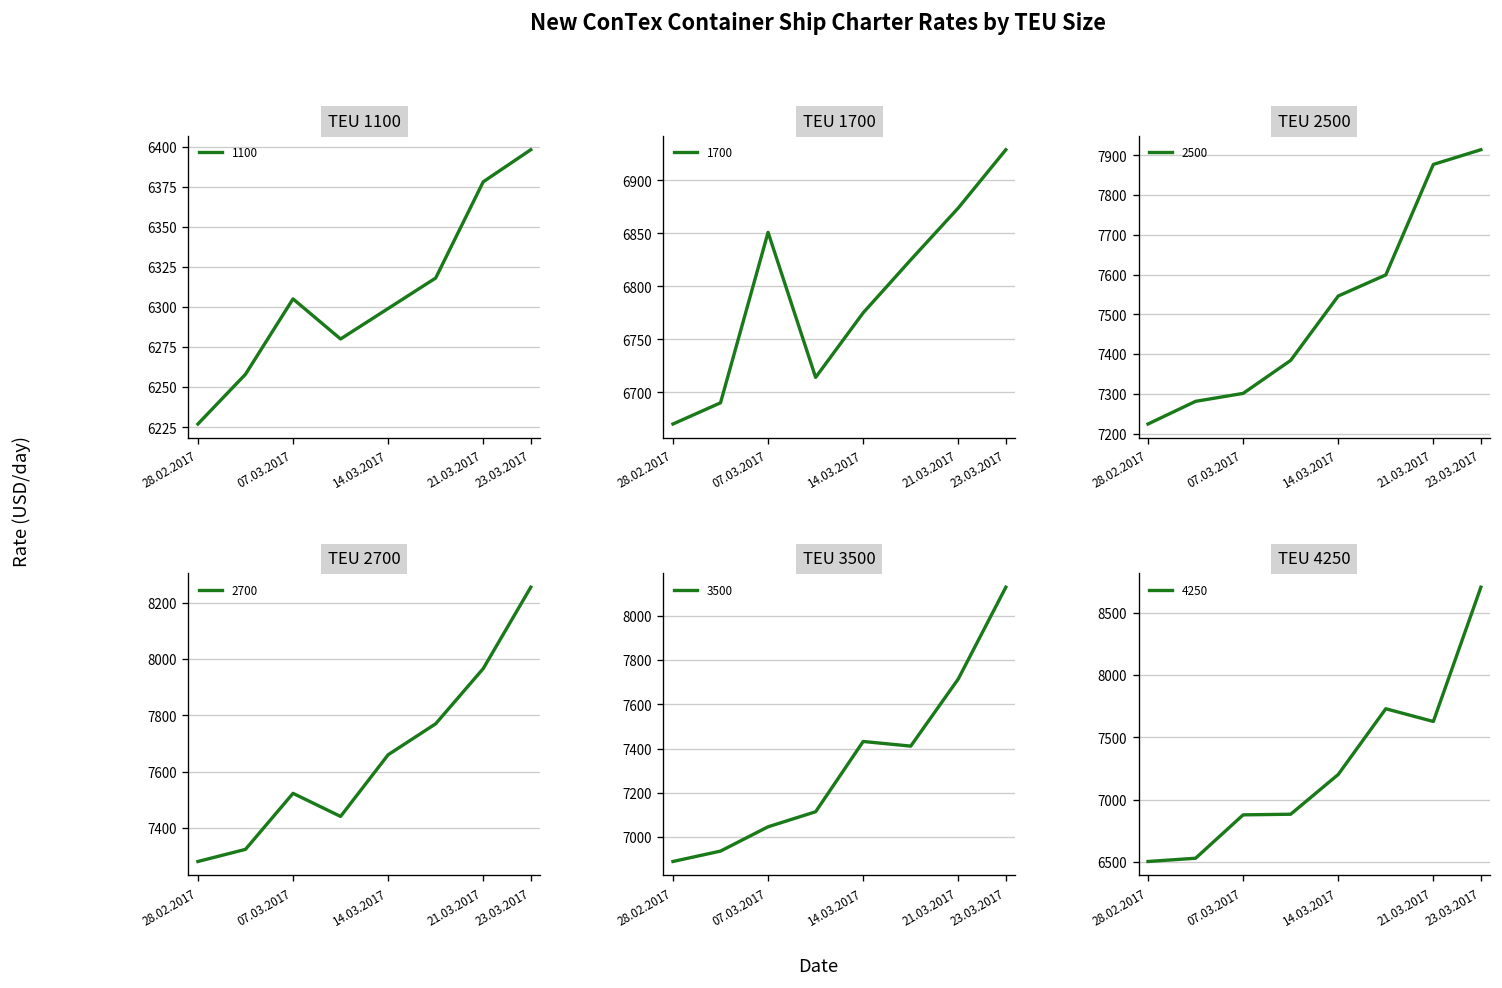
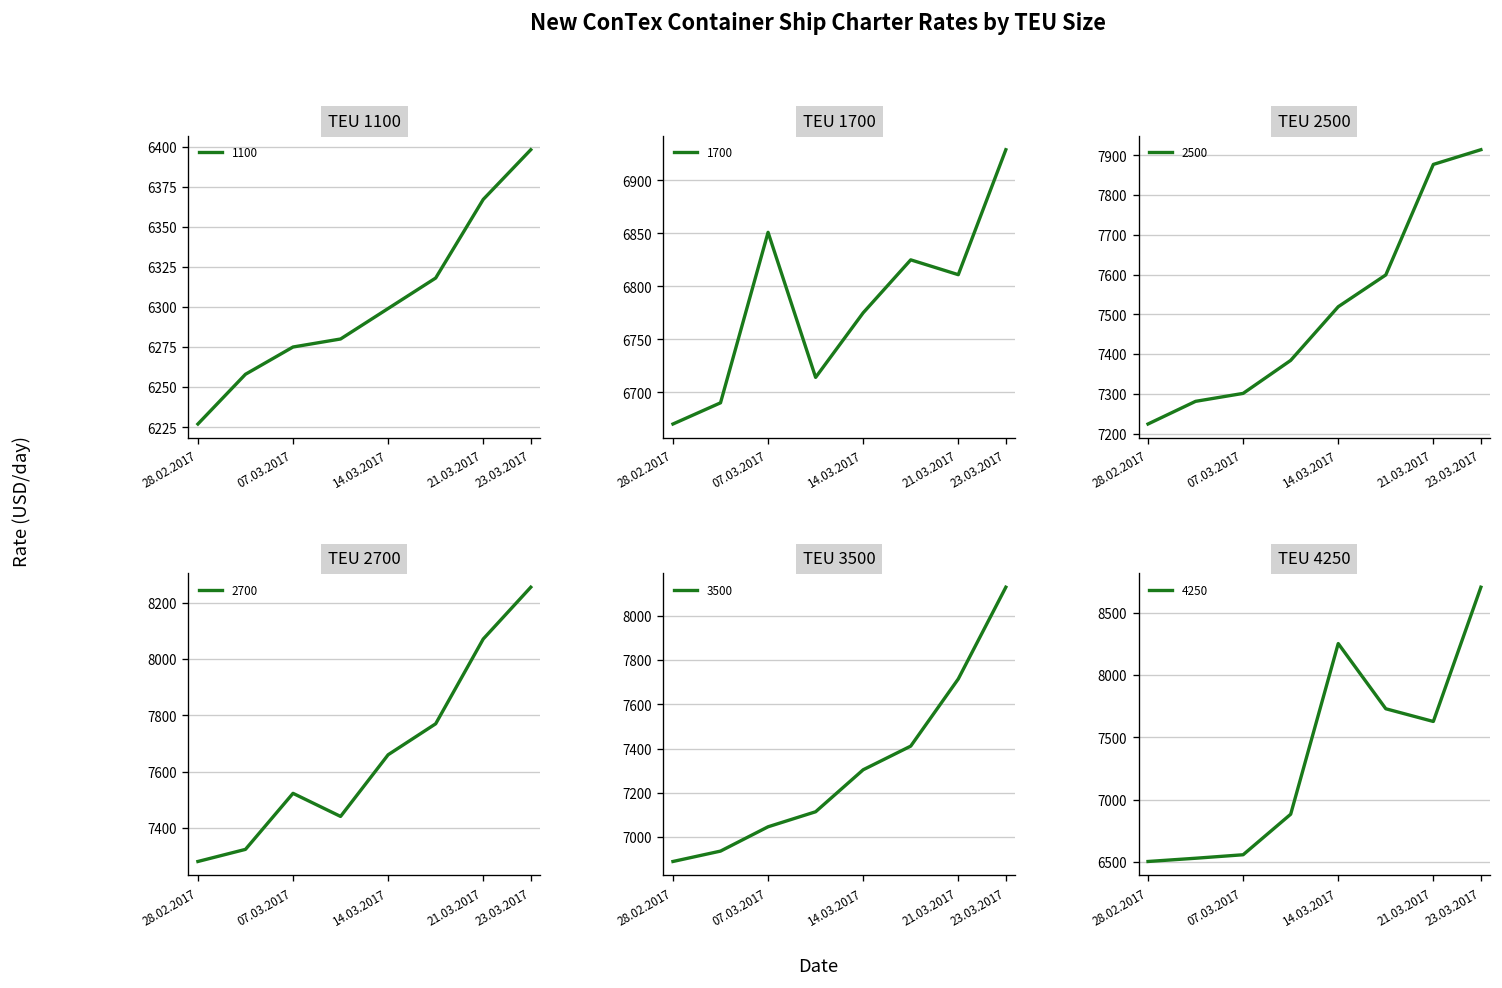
TEU 1100, 07.03.2017: 6305 -> 6275
TEU 1100, 21.03.2017: 6378 -> 6367
TEU 1700, 21.03.2017: 6870 -> 6810
TEU 2500, 14.03.2017: 7550 -> 7520
TEU 2700, 21.03.2017: 7970 -> 8070
TEU 3500, 14.03.2017: 7430 -> 7300
TEU 4250, 07.03.2017: 6880 -> 6560
TEU 4250, 14.03.2017: 7200 -> 8250
